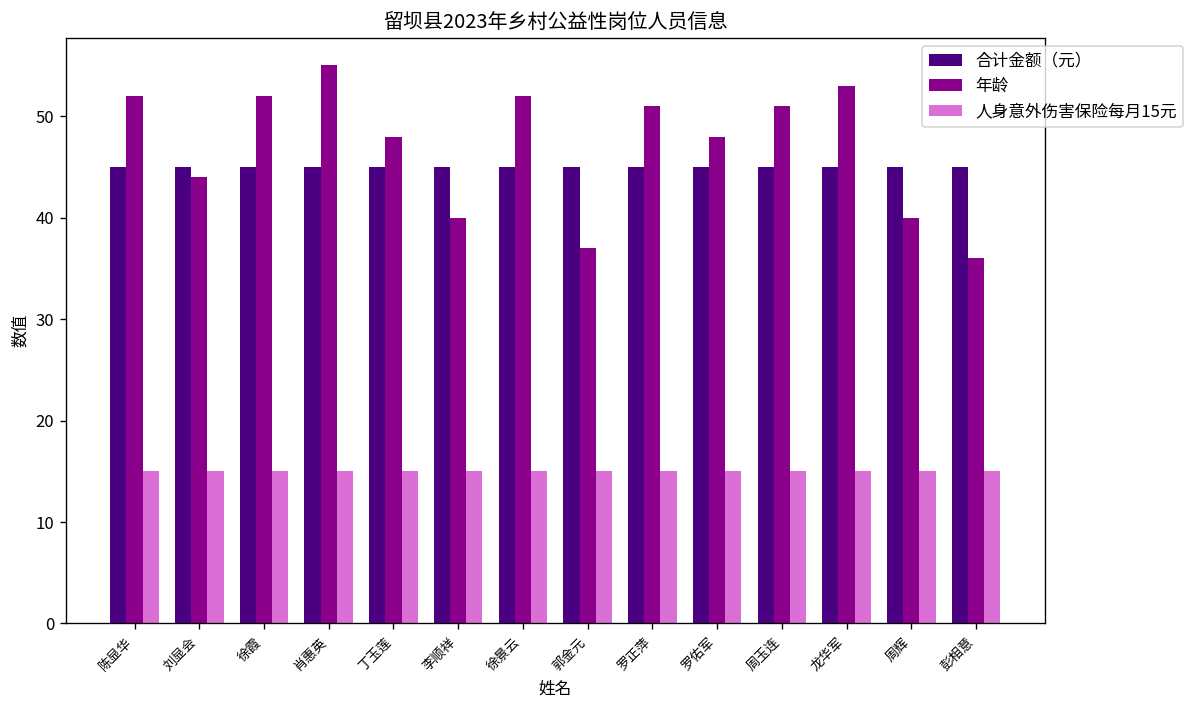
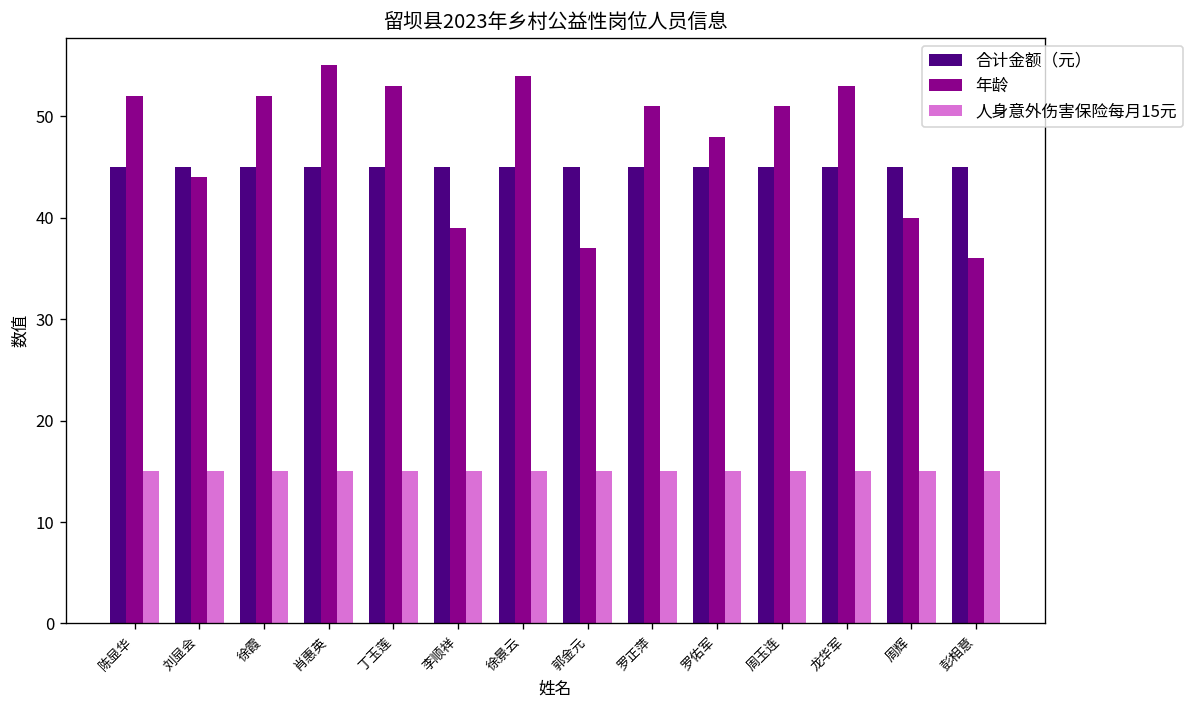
年龄, 丁玉莲: 48 -> 53
年龄, 李顺祥: 40 -> 39
年龄, 徐景云: 52 -> 54
